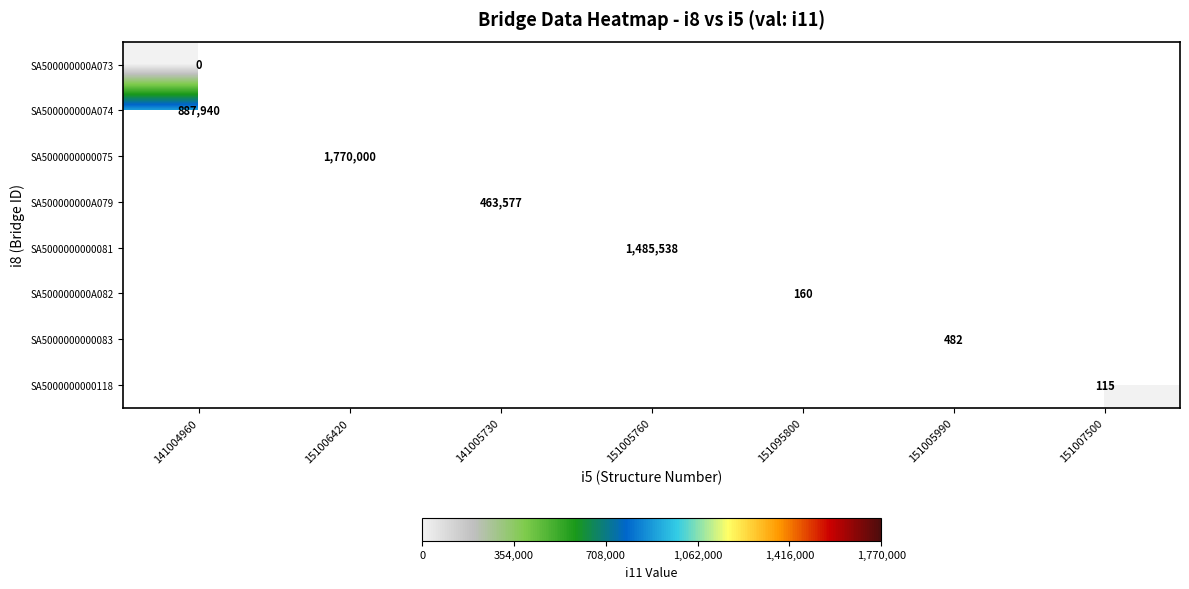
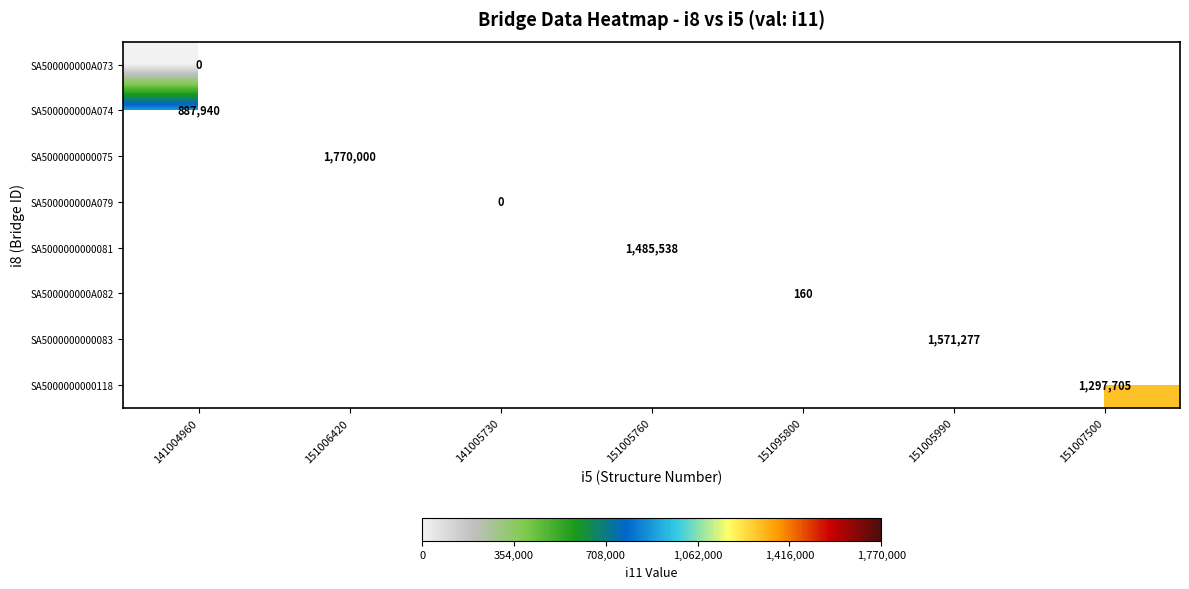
SA500000000A079, 141005730: 463,577 -> 0
SA5000000000083, 151005990: 482 -> 1,571,277
SA5000000000118, 151007500: 115 -> 1,297,705
